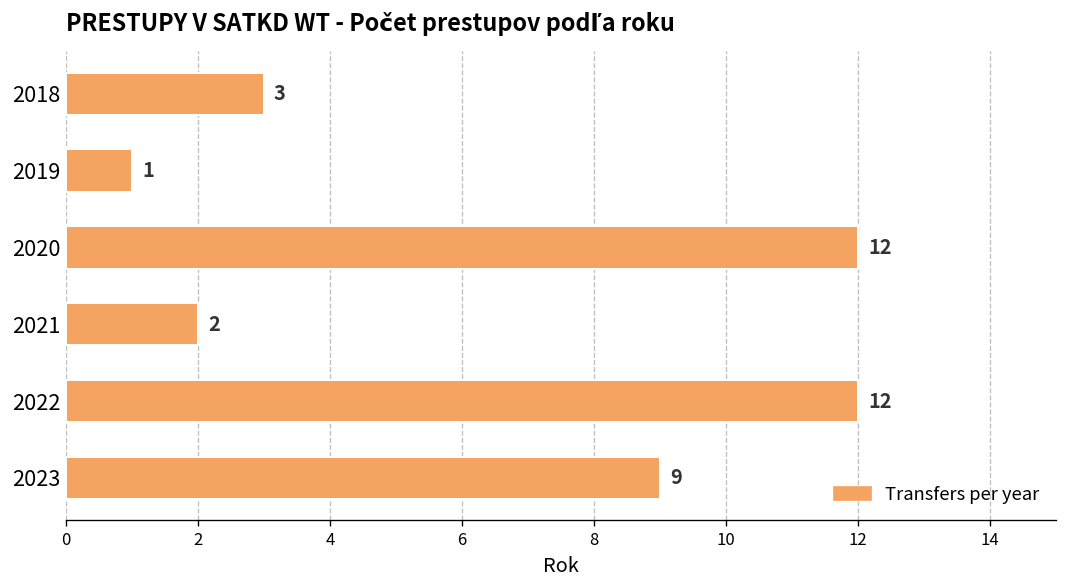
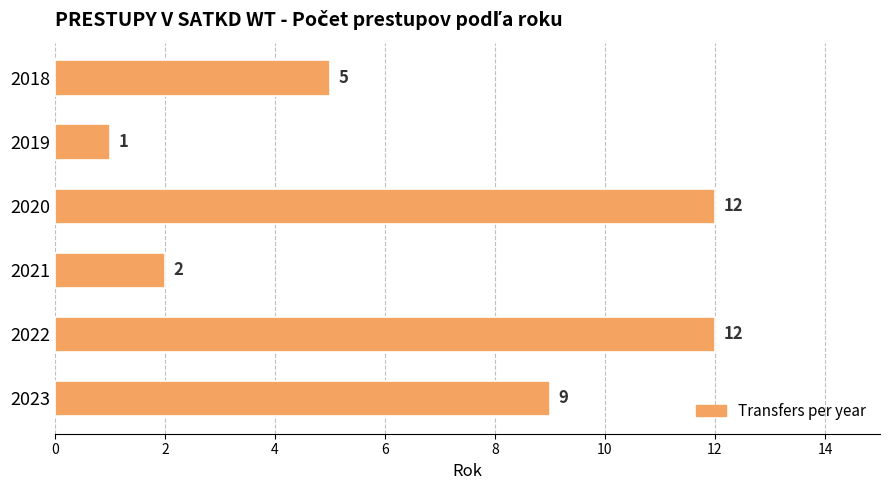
2018: 3 -> 5
